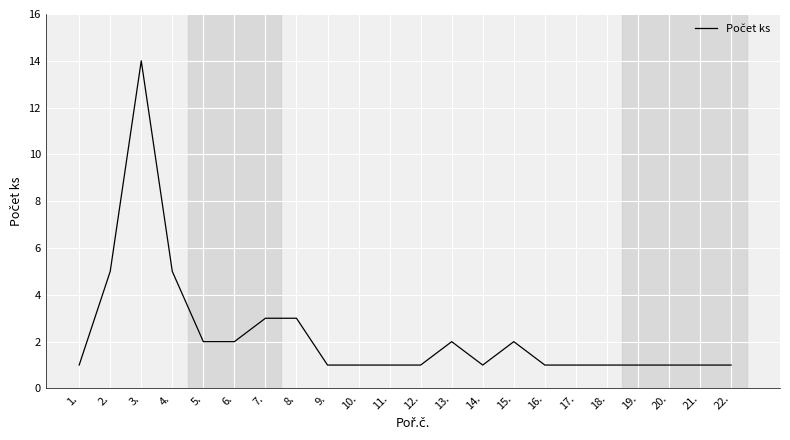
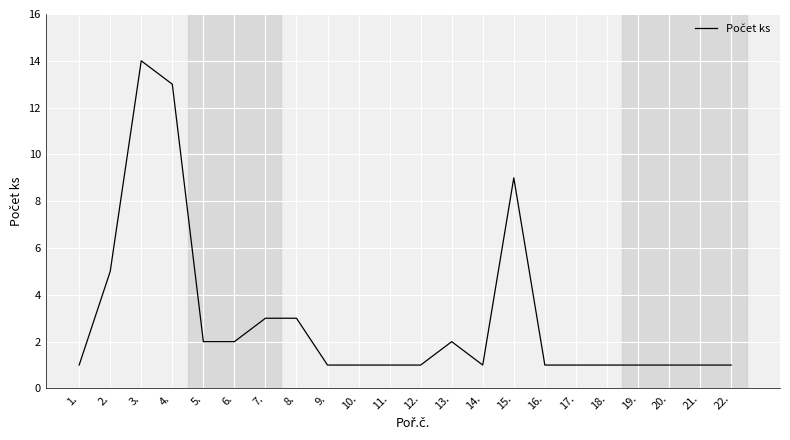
4.: 5 -> 13
15.: 2 -> 9
